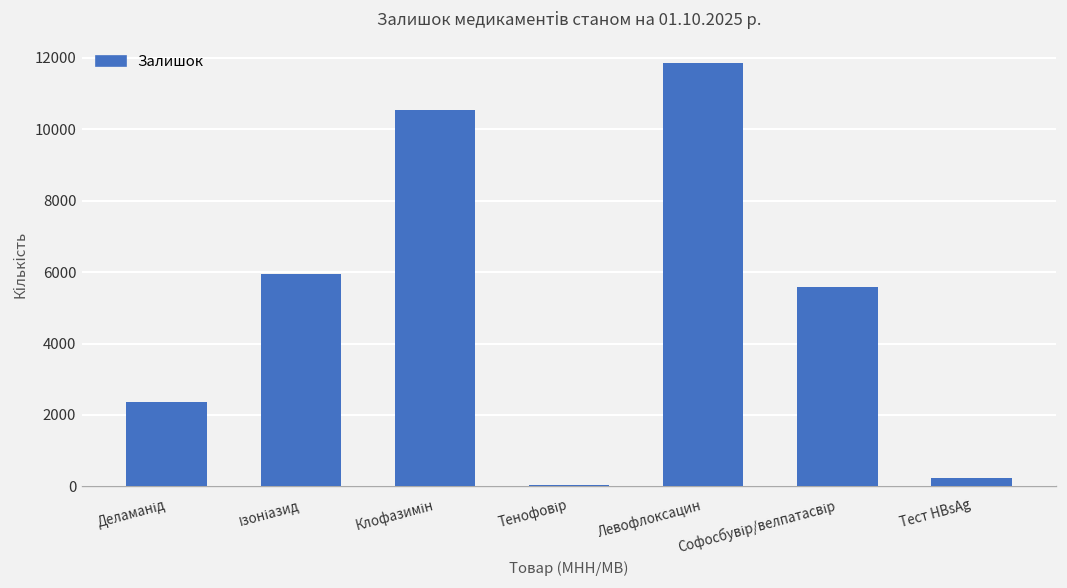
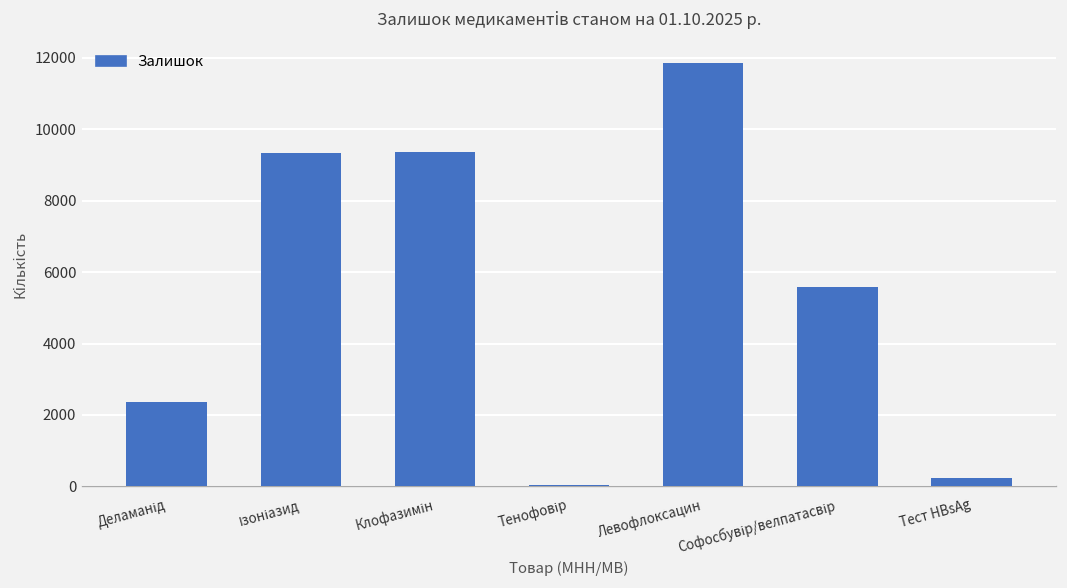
Ізоніазид: 6000 -> 9300
Клофазимін: 10500 -> 9400
